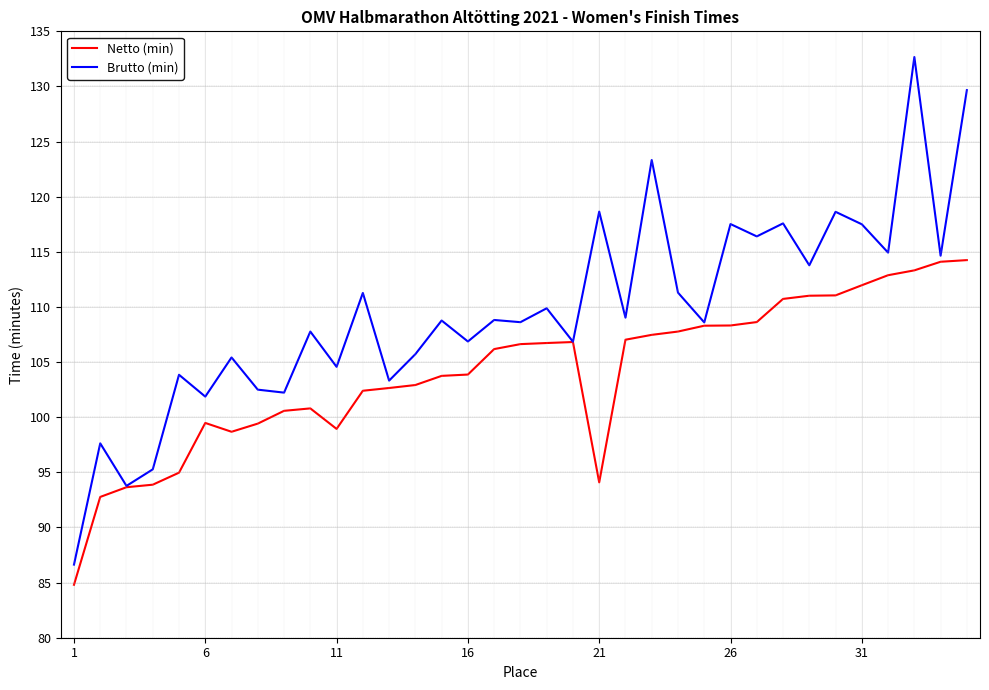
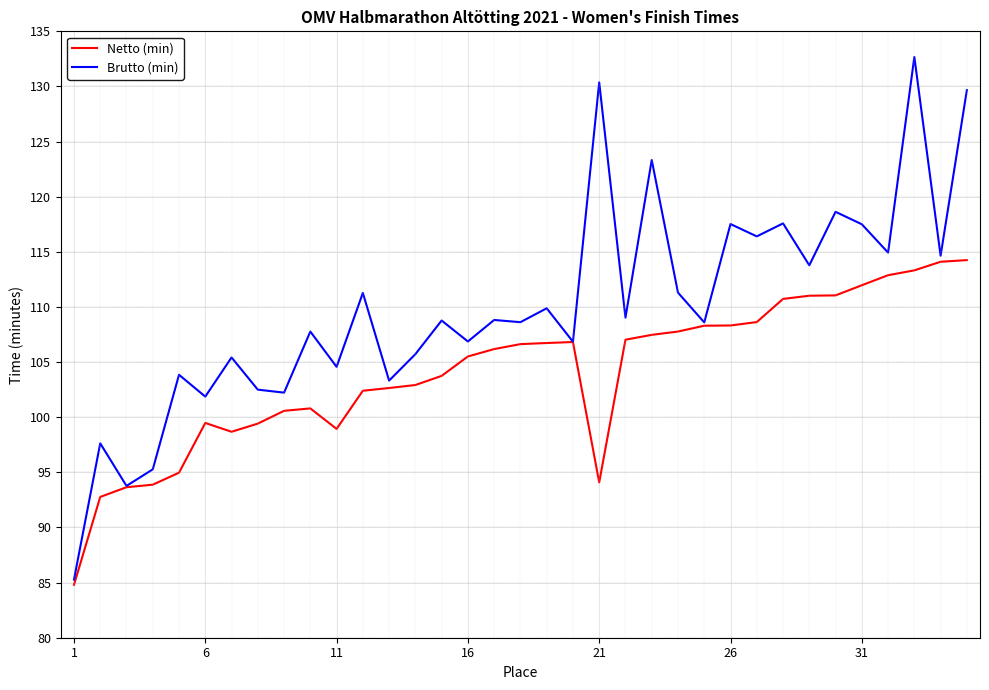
Brutto (min), 1: 86.6 -> 85.3
Netto (min), 16: 103.9 -> 105.5
Brutto (min), 21: 118.7 -> 130.4
